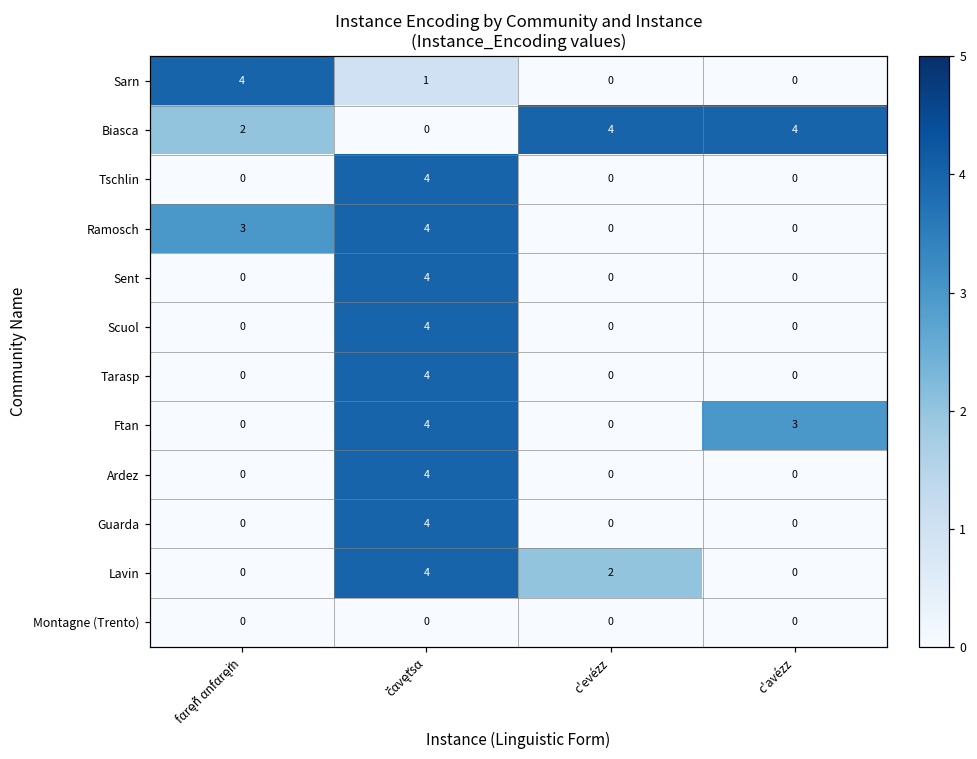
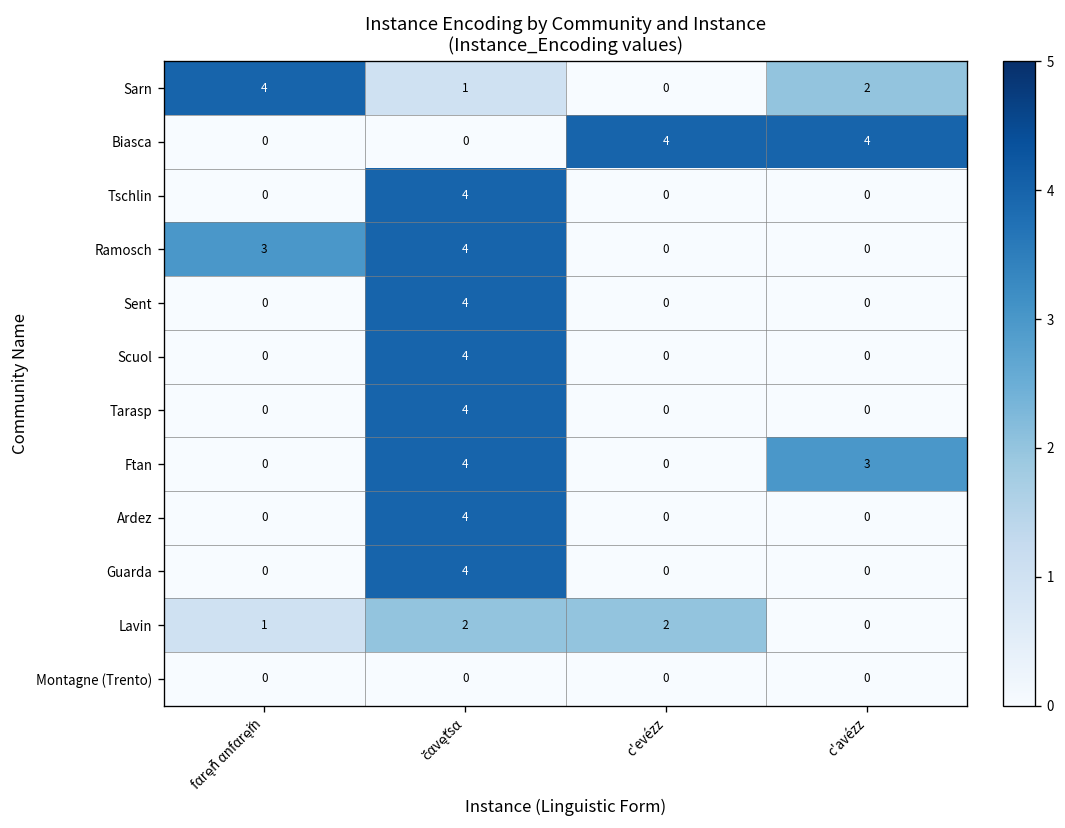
Sarn, c'avézz: 0 -> 2
Biasca, fαrę́ñ αnfαrę́in: 2 -> 0
Lavin, fαrę́ñ αnfαrę́in: 0 -> 1
Lavin, ć̆αvę́tsα: 4 -> 2
